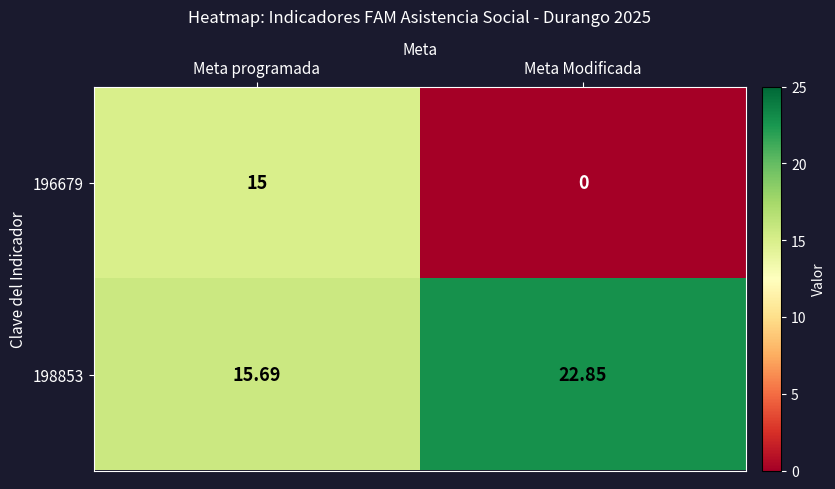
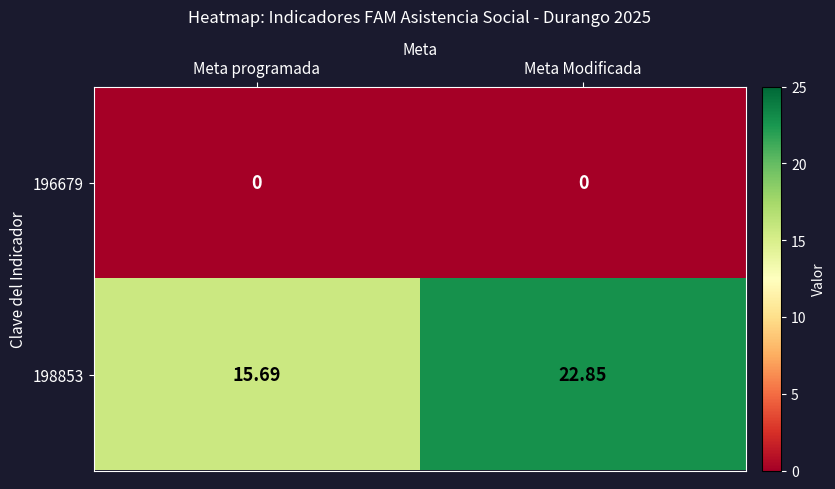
196679, Meta programada: 15 -> 0
